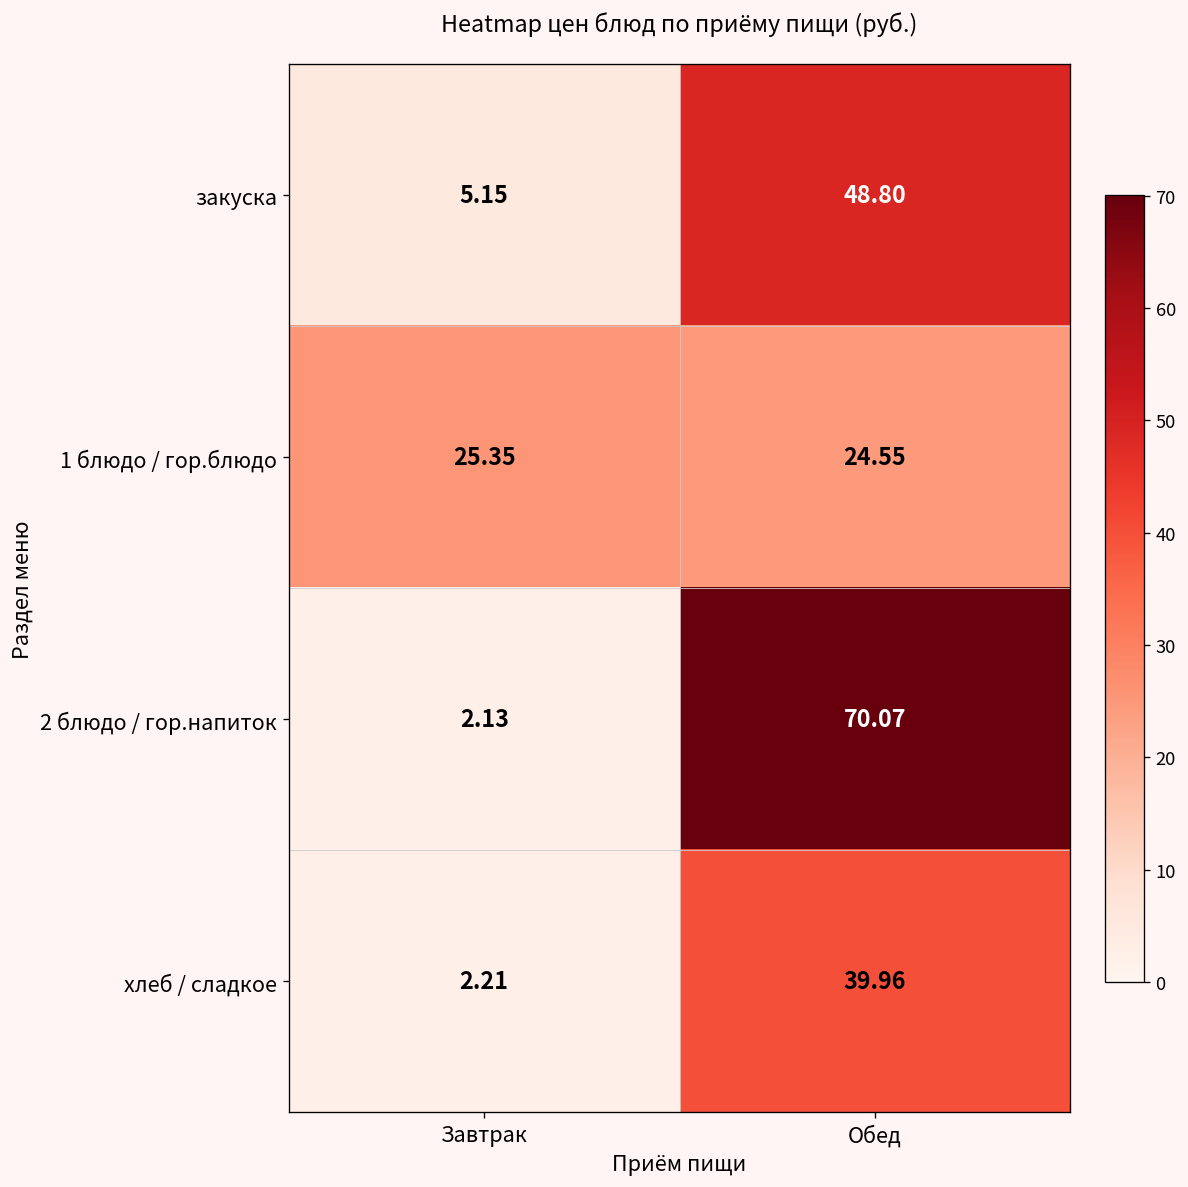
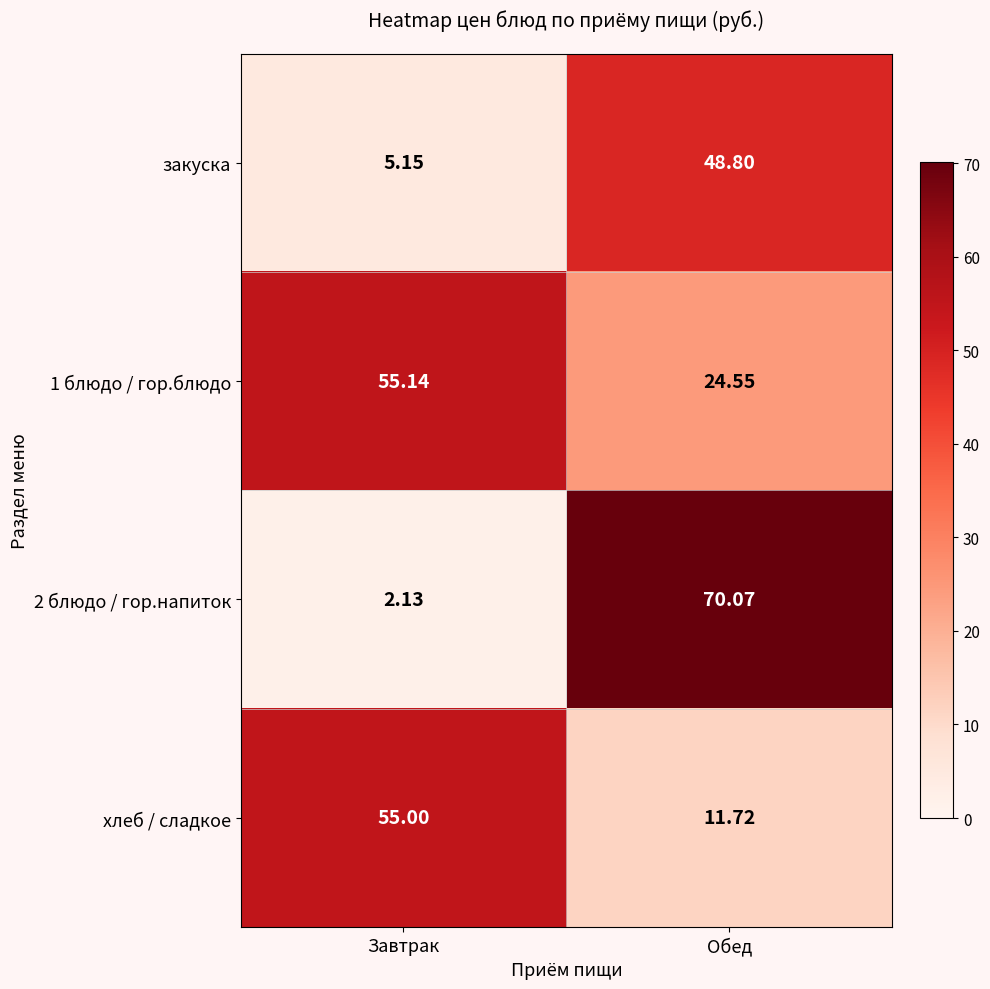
1 блюдо / гор.блюдо, Завтрак: 25.35 -> 55.14
хлеб / сладкое, Завтрак: 2.21 -> 55.00
хлеб / сладкое, Обед: 39.96 -> 11.72
